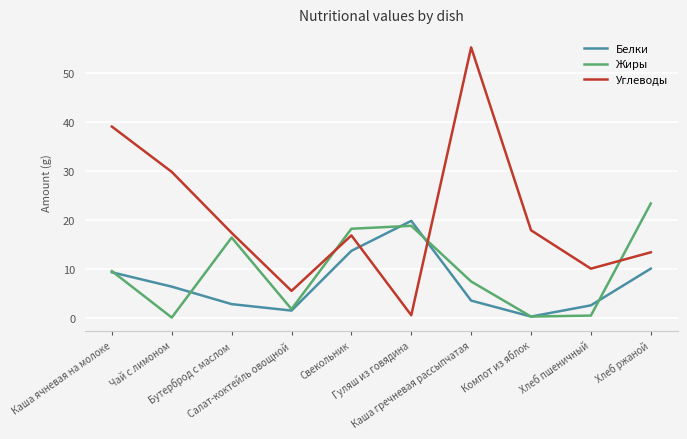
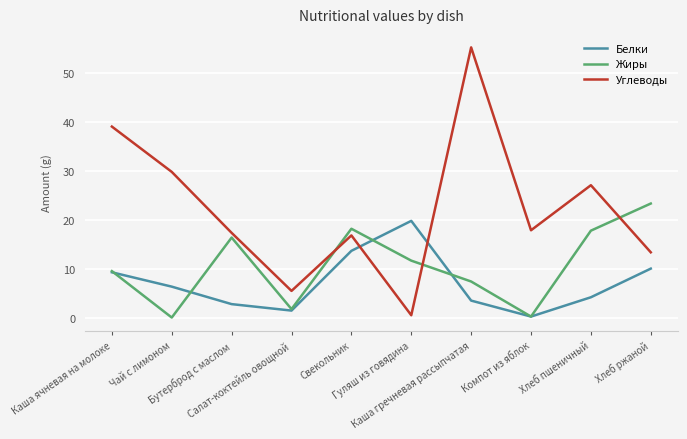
Жиры, Гуляш из говядина: 19 -> 12
Белки, Хлеб пшеничный: 3 -> 4
Жиры, Хлеб пшеничный: 0 -> 18
Углеводы, Хлеб пшеничный: 10 -> 27
